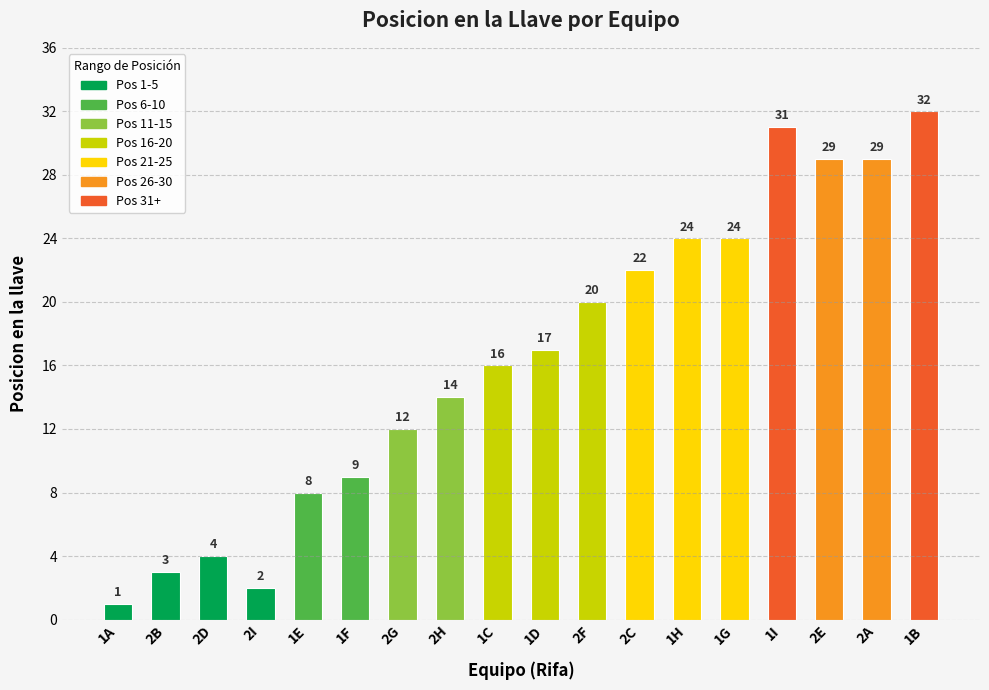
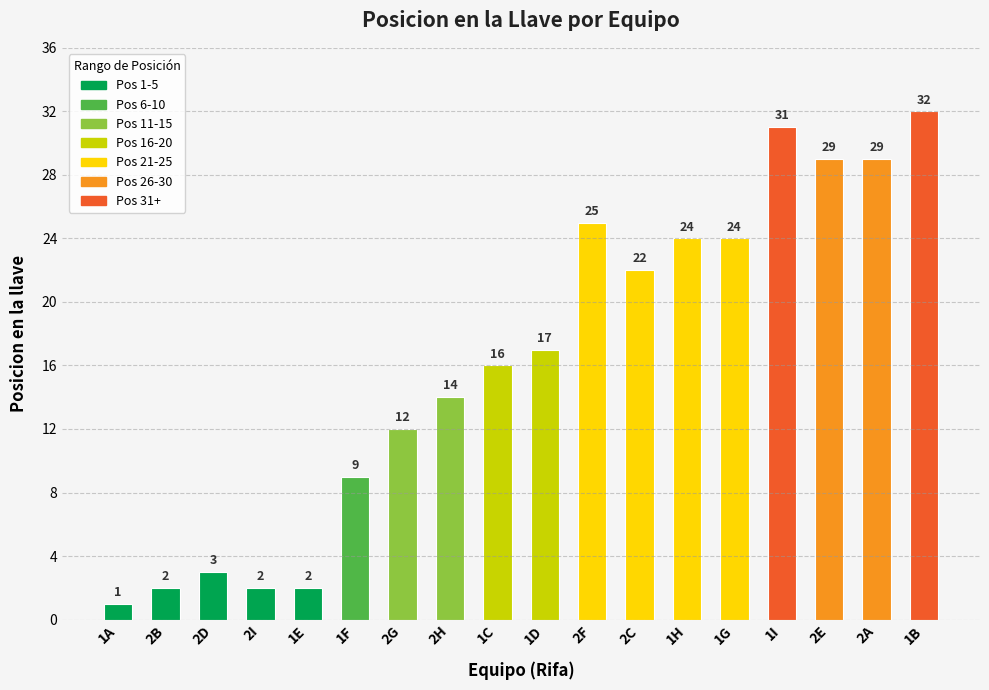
2B: 3 -> 2
2D: 4 -> 3
1E: 8 -> 2
2F: 20 -> 25
